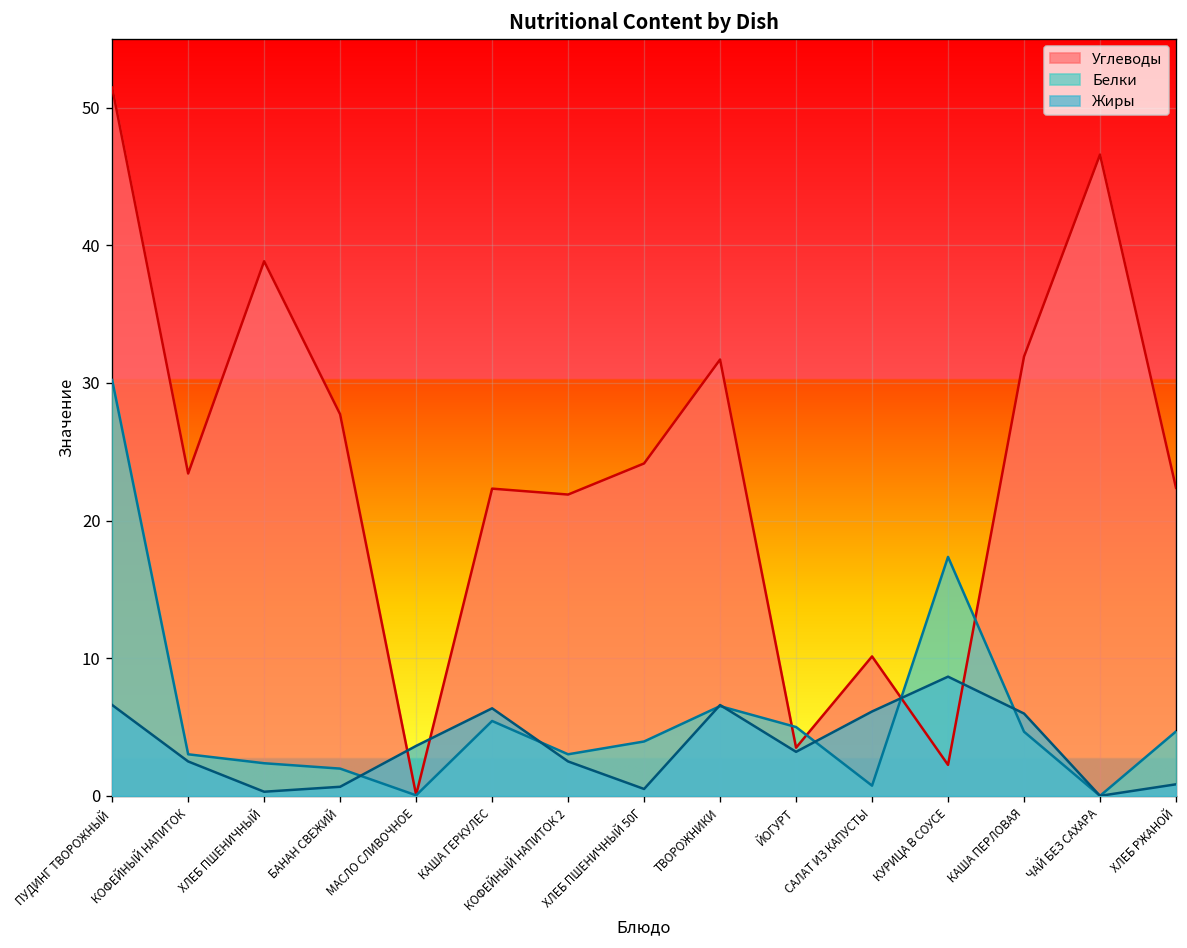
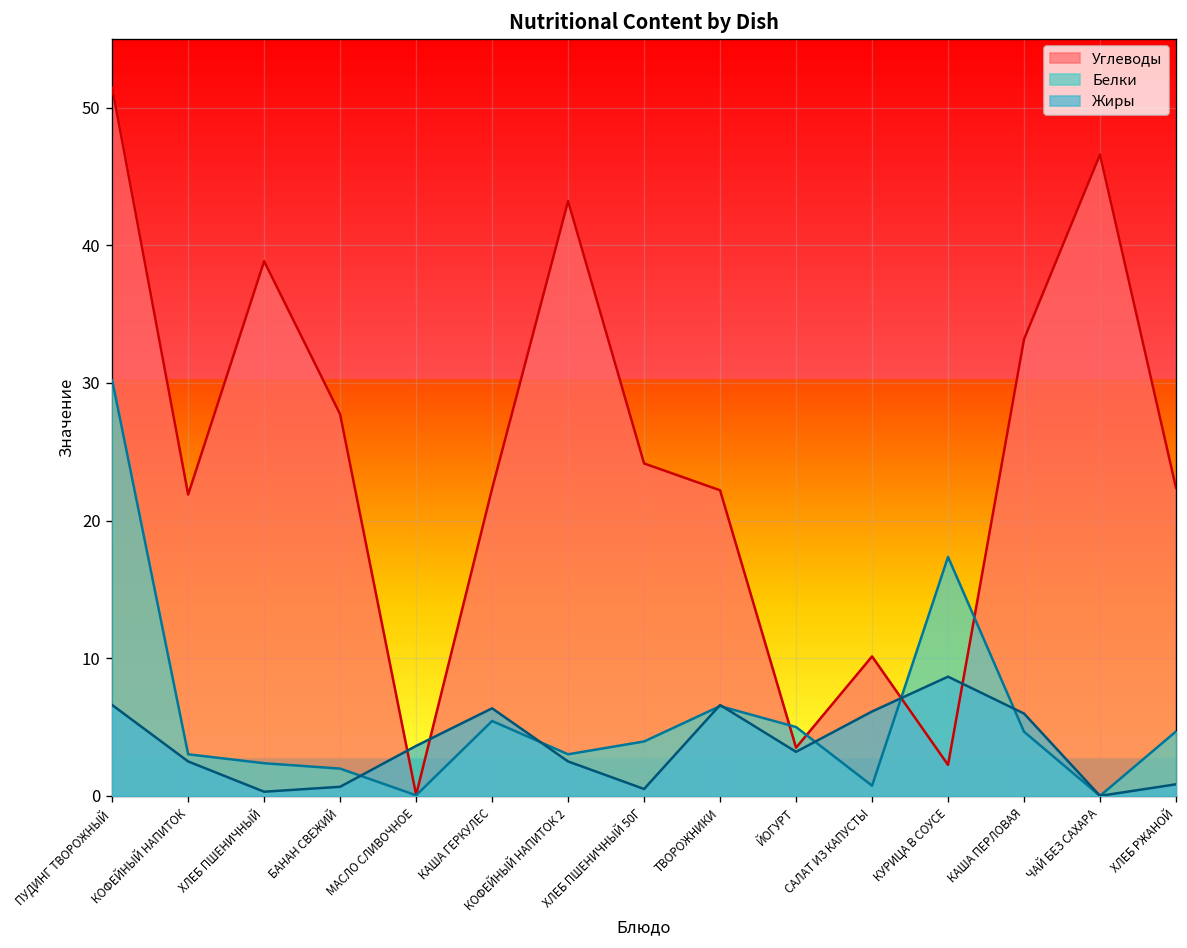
Углеводы, КОФЕЙНЫЙ НАПИТОК: 23.4 -> 21.9
Углеводы, КОФЕЙНЫЙ НАПИТОК 2: 21.9 -> 43.2
Углеводы, ТВОРОЖНИКИ: 31.7 -> 22.2
Углеводы, КАША ПЕРЛОВАЯ: 31.9 -> 33.2
